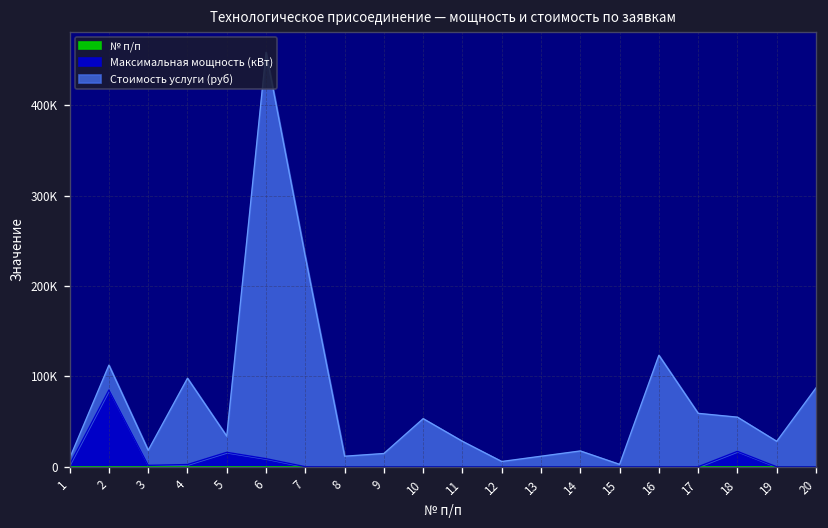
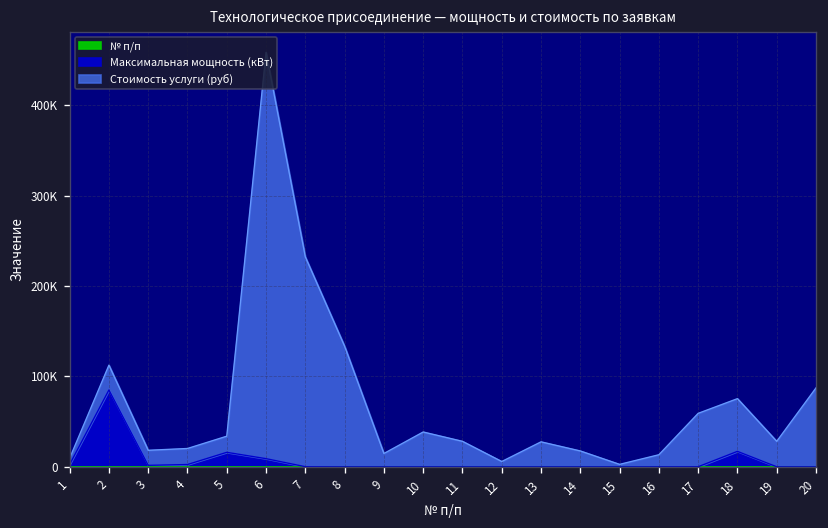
Стоимость услуги (руб), 4: 100000 -> 20000
Стоимость услуги (руб), 8: 10000 -> 130000
Стоимость услуги (руб), 10: 50000 -> 40000
Стоимость услуги (руб), 13: 10000 -> 30000
Стоимость услуги (руб), 16: 120000 -> 10000
Стоимость услуги (руб), 18: 40000 -> 60000
